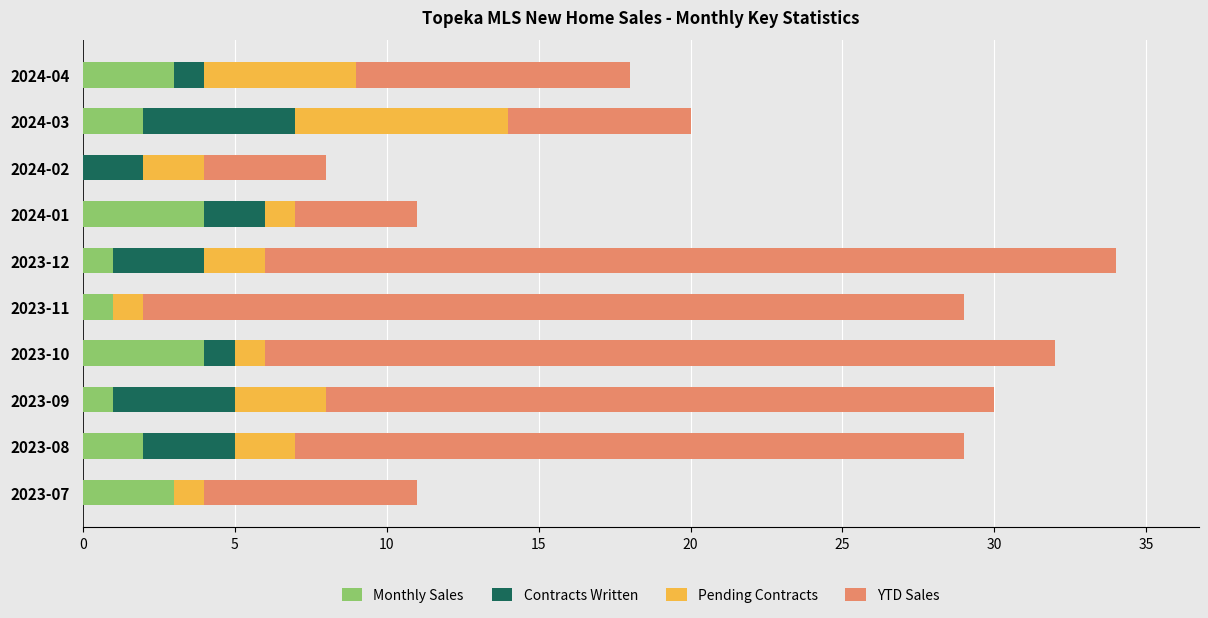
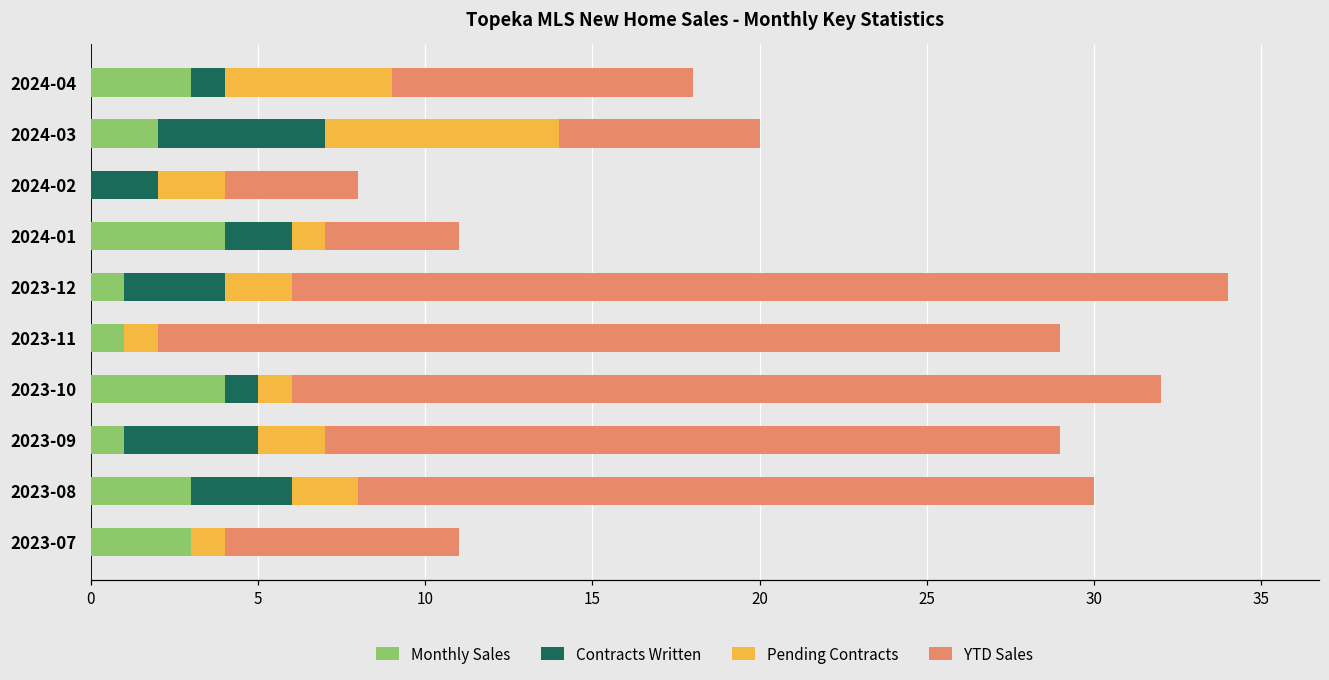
Pending Contracts, 2023-09: 3 -> 2
Monthly Sales, 2023-08: 2 -> 3
